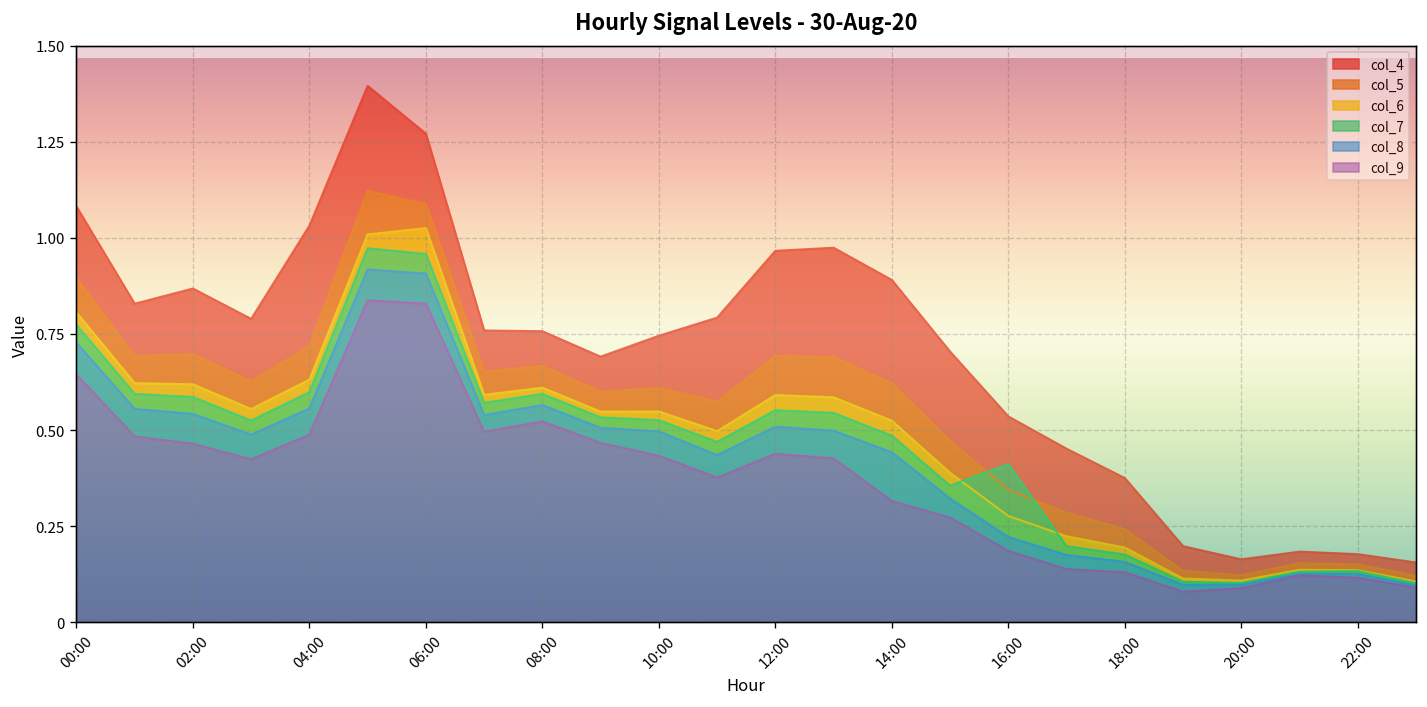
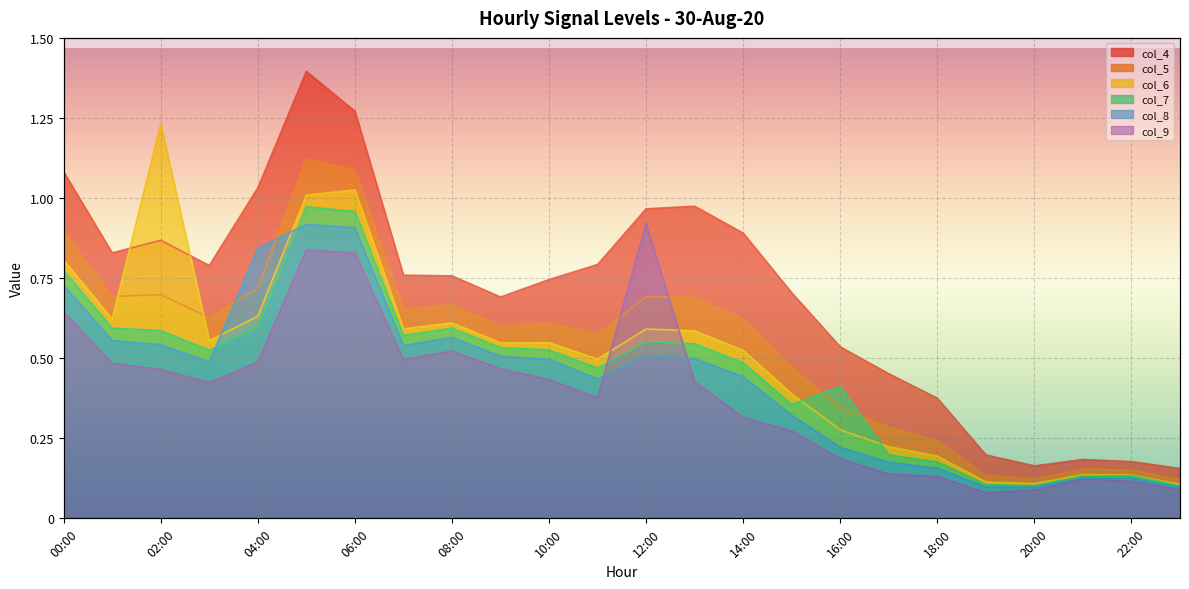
col_6, 02:00: 0.62 -> 1.23
col_8, 04:00: 0.56 -> 0.84
col_9, 12:00: 0.44 -> 0.92
